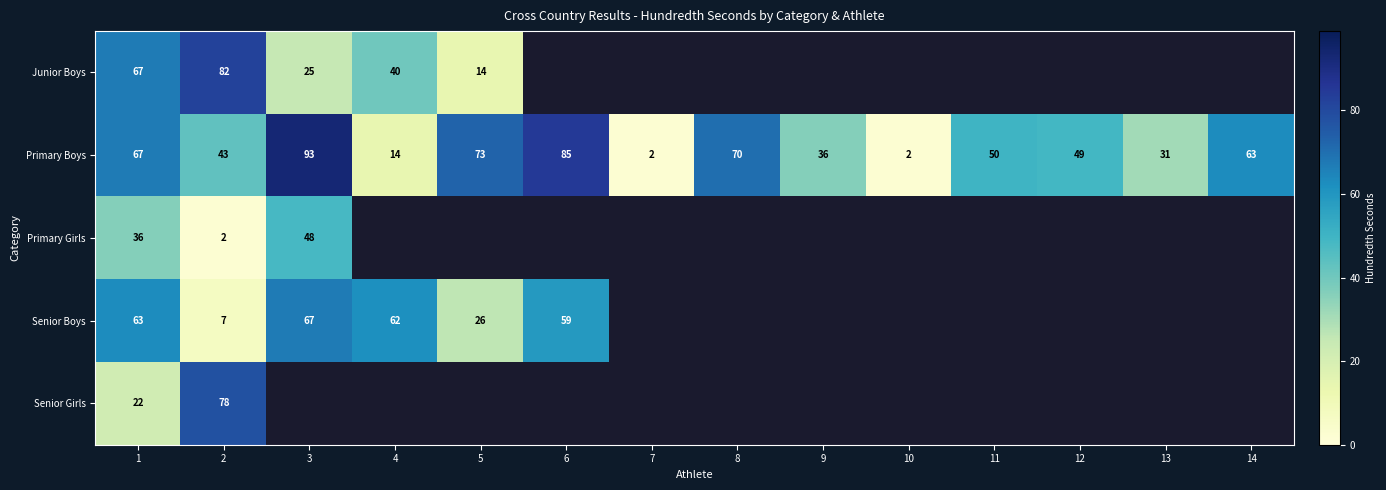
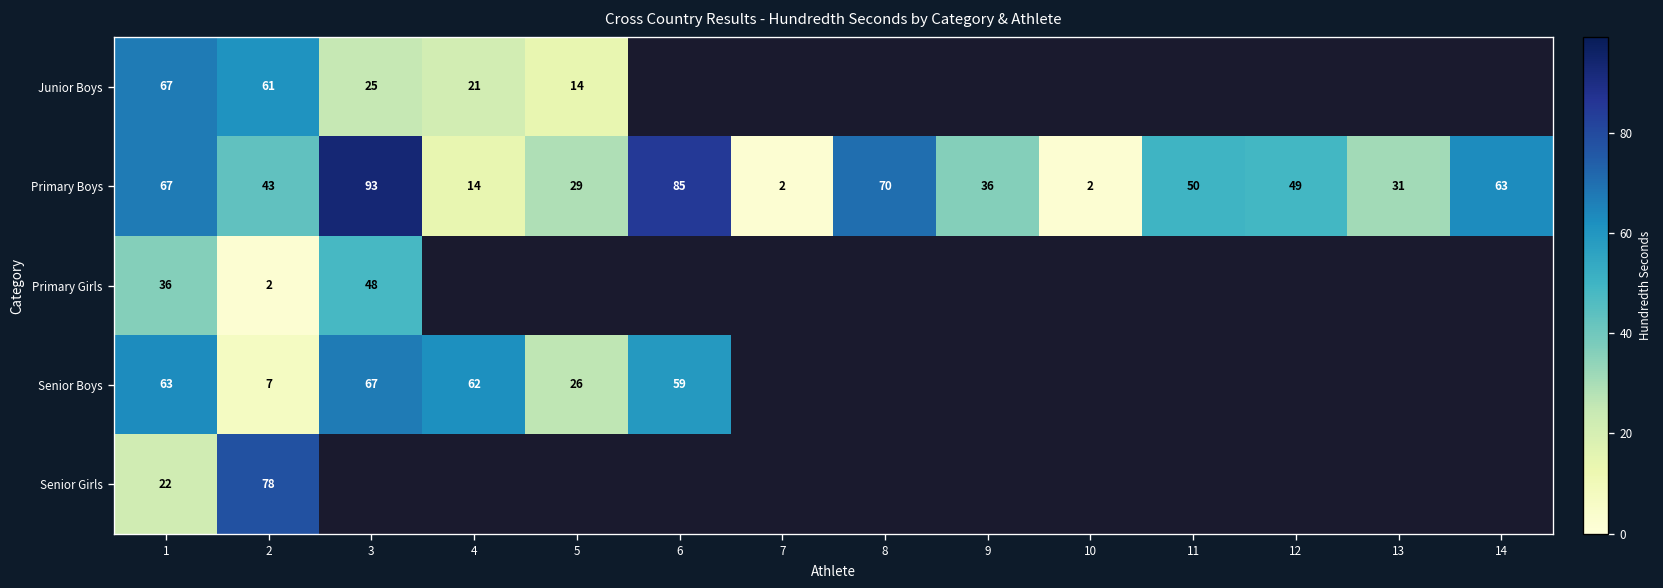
Junior Boys, 2: 82 -> 61
Junior Boys, 4: 40 -> 21
Primary Boys, 5: 73 -> 29
